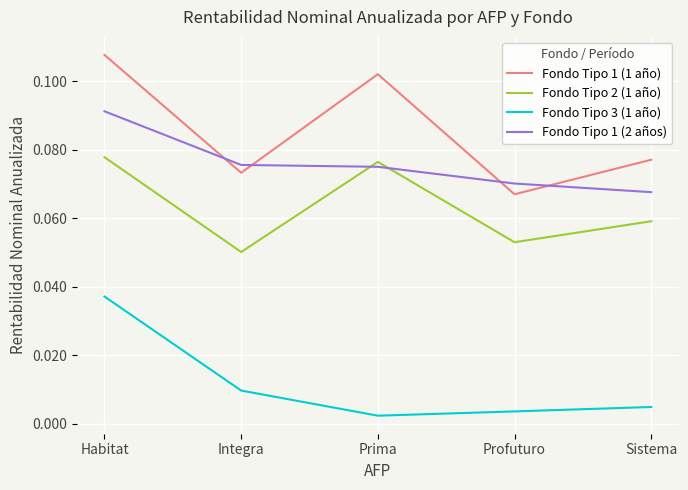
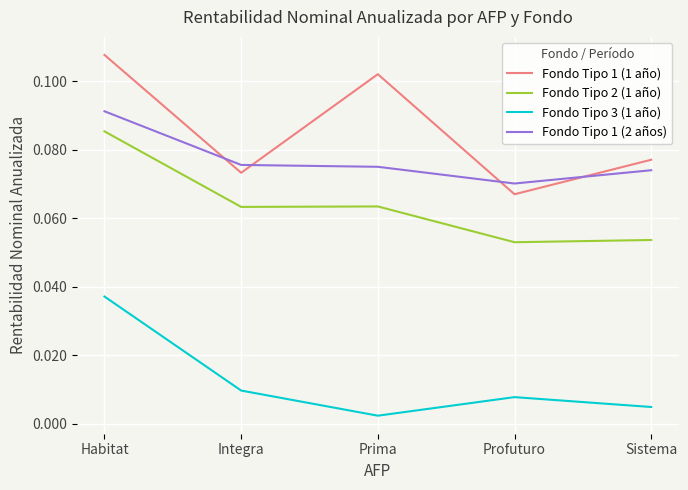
Fondo Tipo 2 (1 año), Habitat: 0.078 -> 0.085
Fondo Tipo 2 (1 año), Integra: 0.050 -> 0.063
Fondo Tipo 2 (1 año), Prima: 0.076 -> 0.063
Fondo Tipo 3 (1 año), Profuturo: 0.004 -> 0.008
Fondo Tipo 2 (1 año), Sistema: 0.059 -> 0.054
Fondo Tipo 1 (2 años), Sistema: 0.068 -> 0.074
